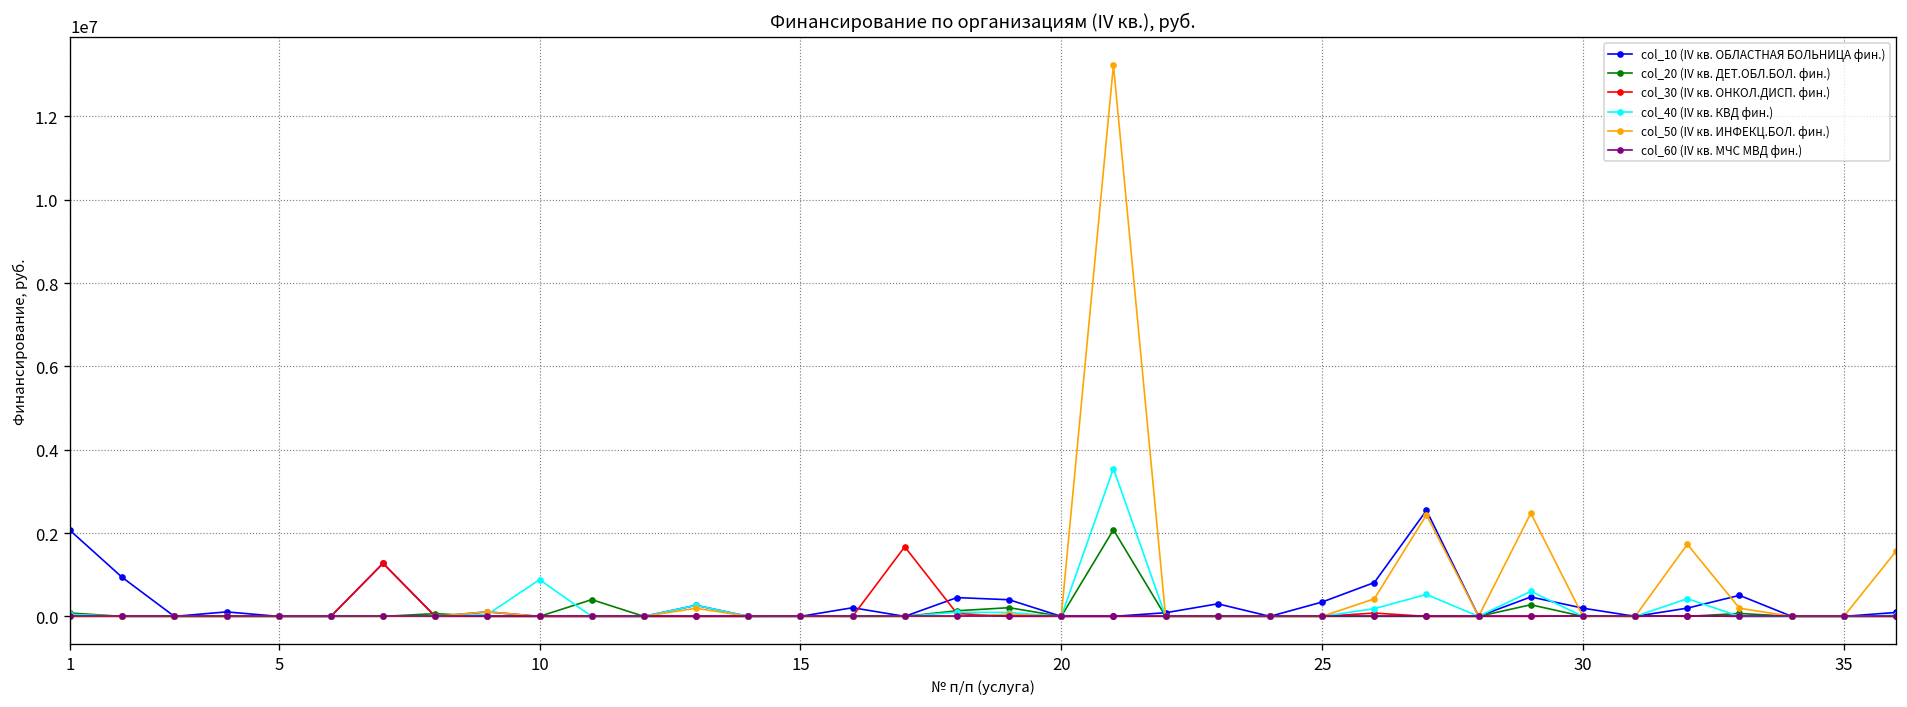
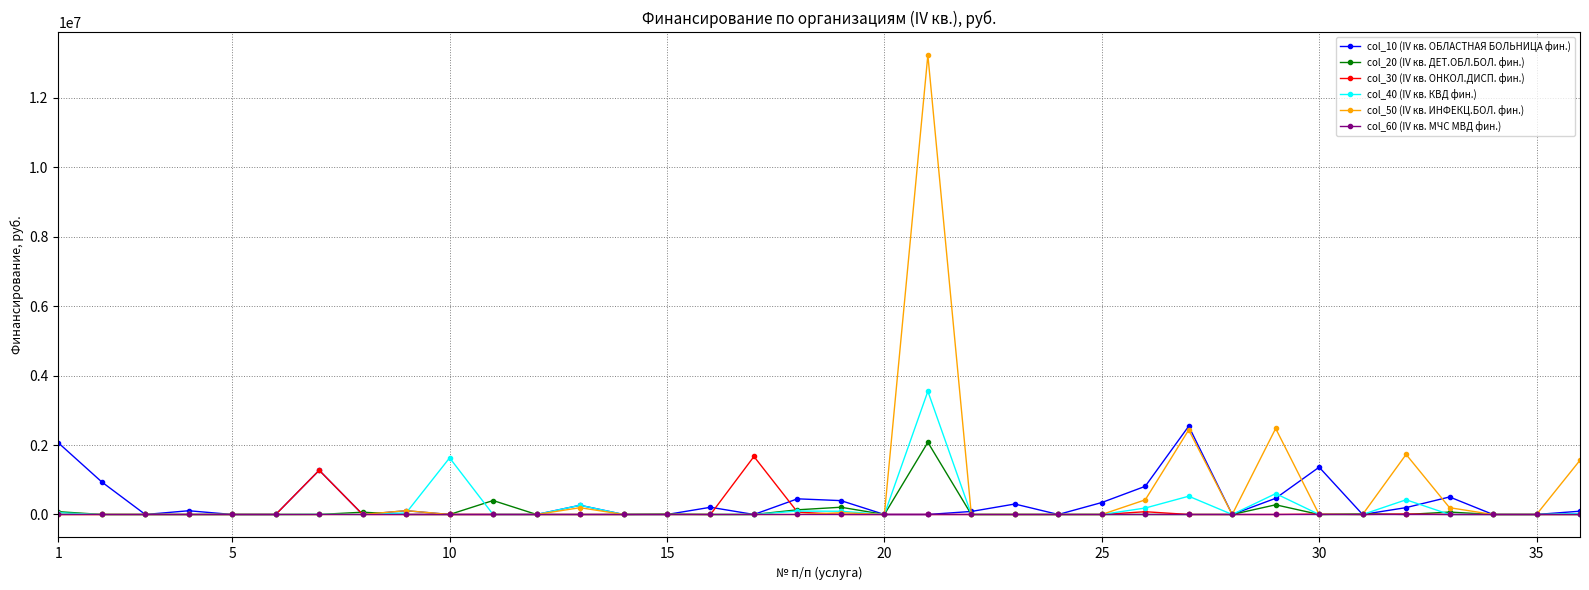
col_40 (IV кв. КВД фин.), 10: 900000 -> 1600000
col_10 (IV кв. ОБЛАСТНАЯ БОЛЬНИЦА фин.), 30: 200000 -> 1400000
